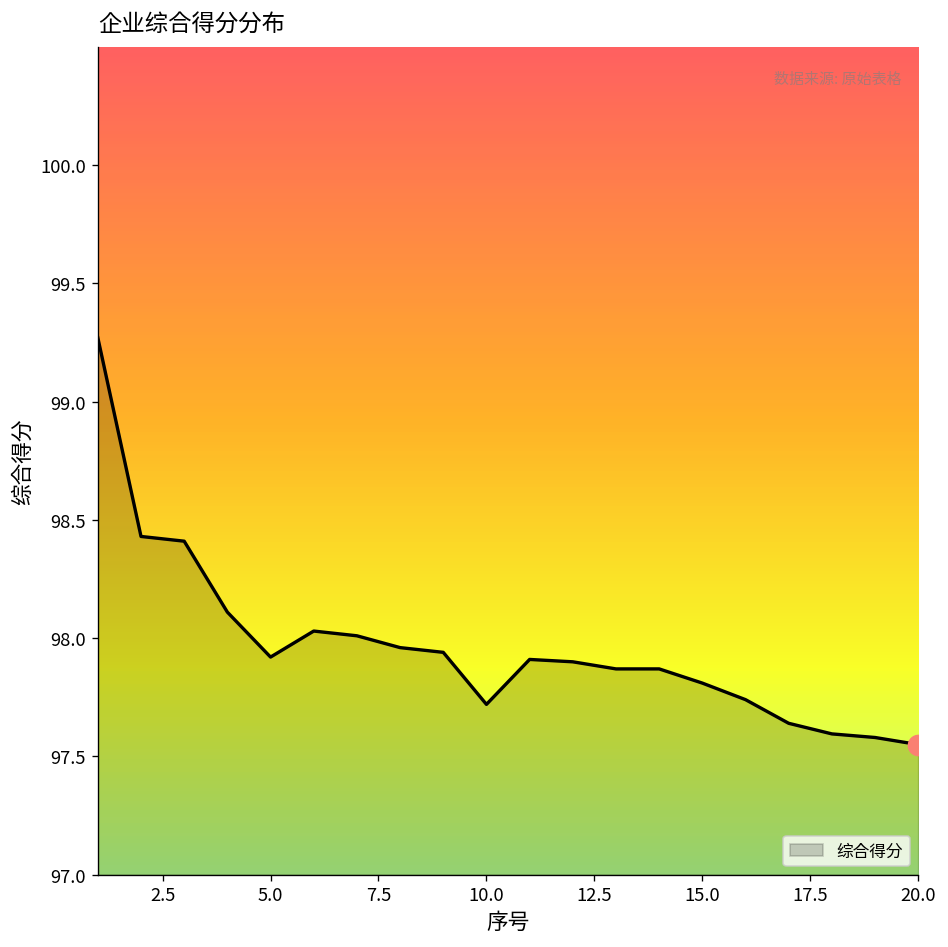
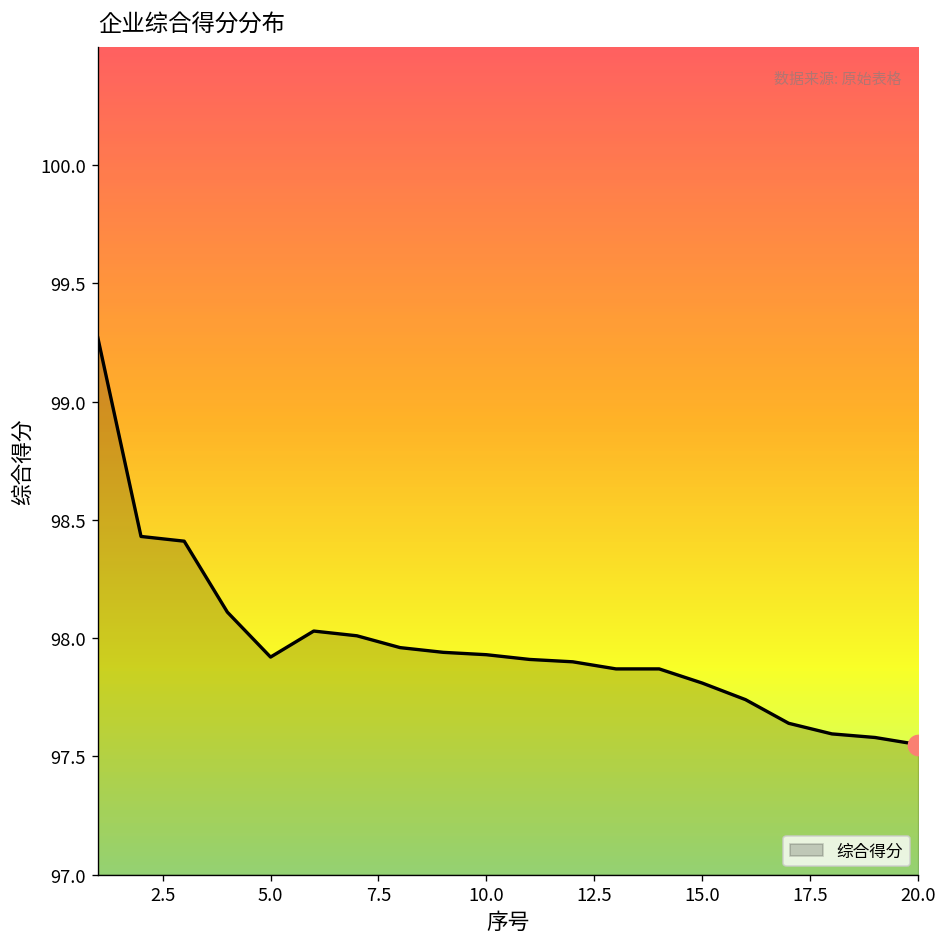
综合得分, 10.0: 97.72 -> 97.93
